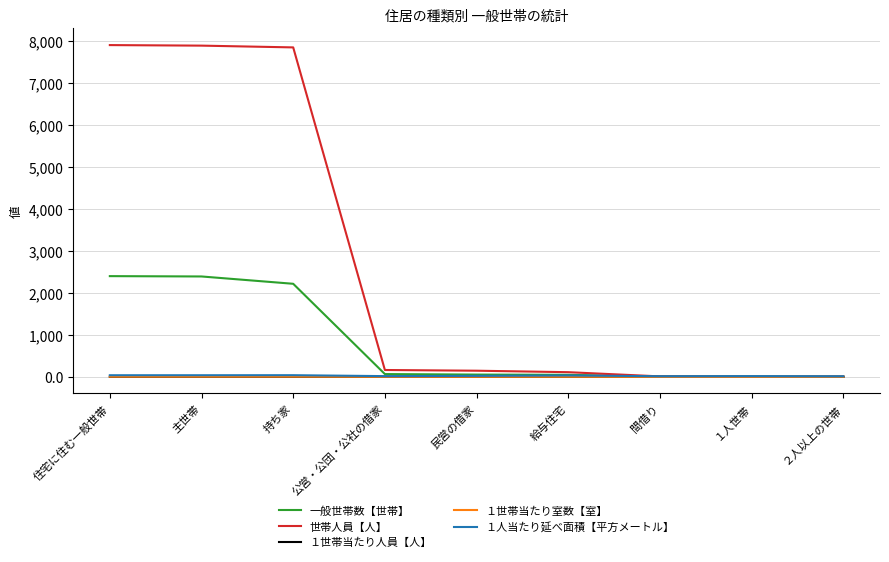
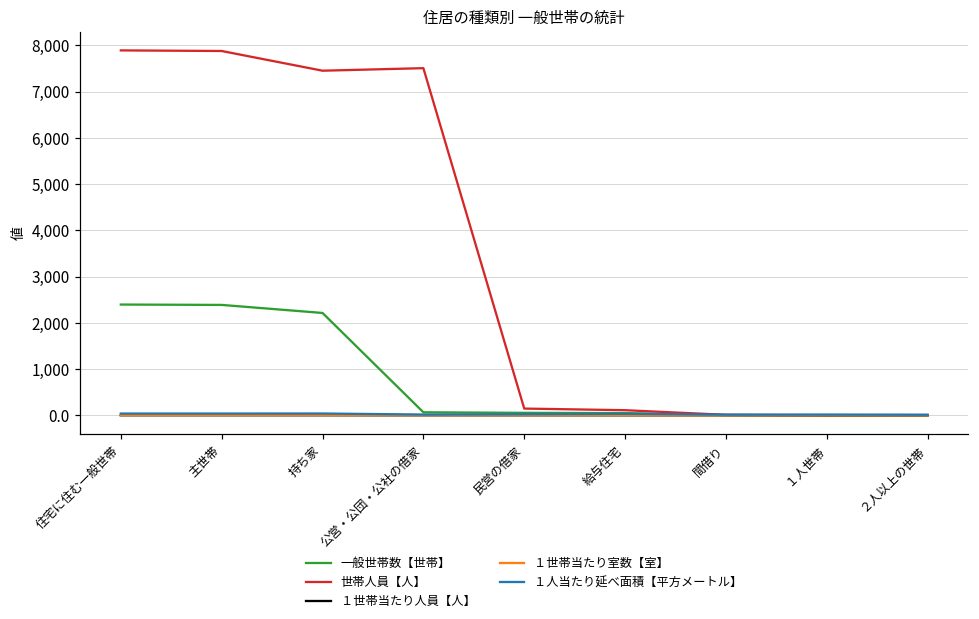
世帯人員【人】, 持ち家: 7,800 -> 7,500
世帯人員【人】, 公営・公団・公社の借家: 200 -> 7,500
